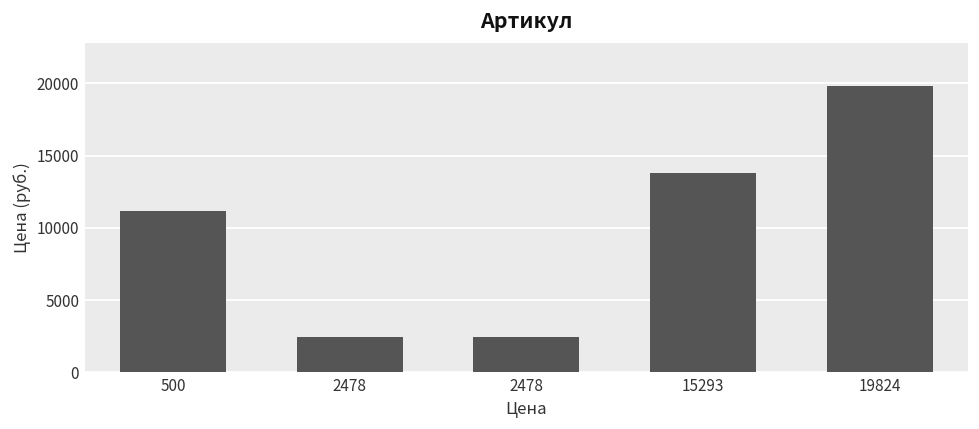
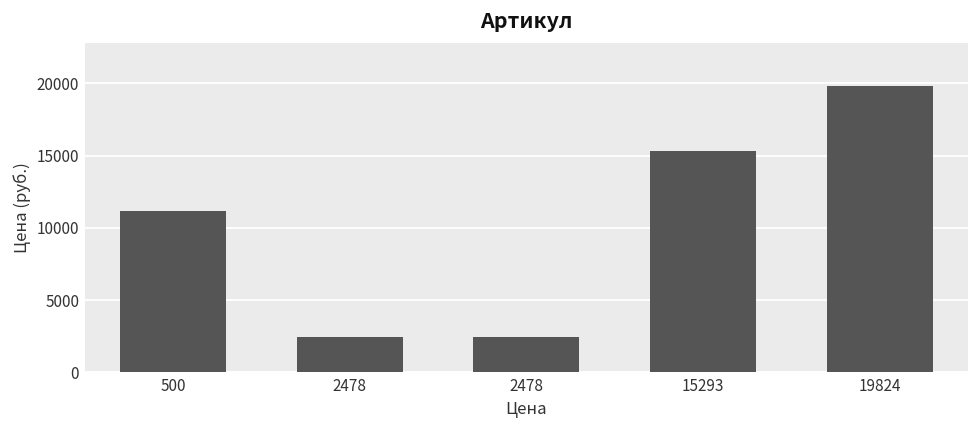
15293: 13800 -> 15300
